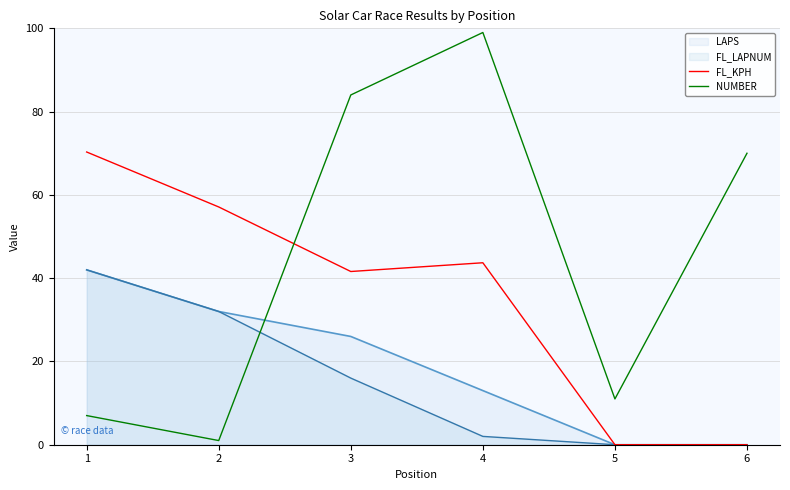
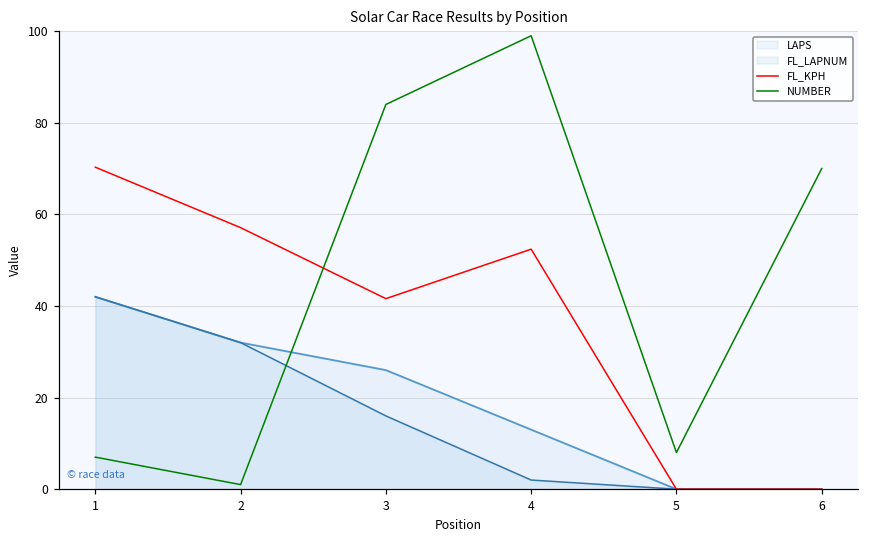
FL_KPH, 4: 44 -> 52
NUMBER, 5: 11 -> 8
